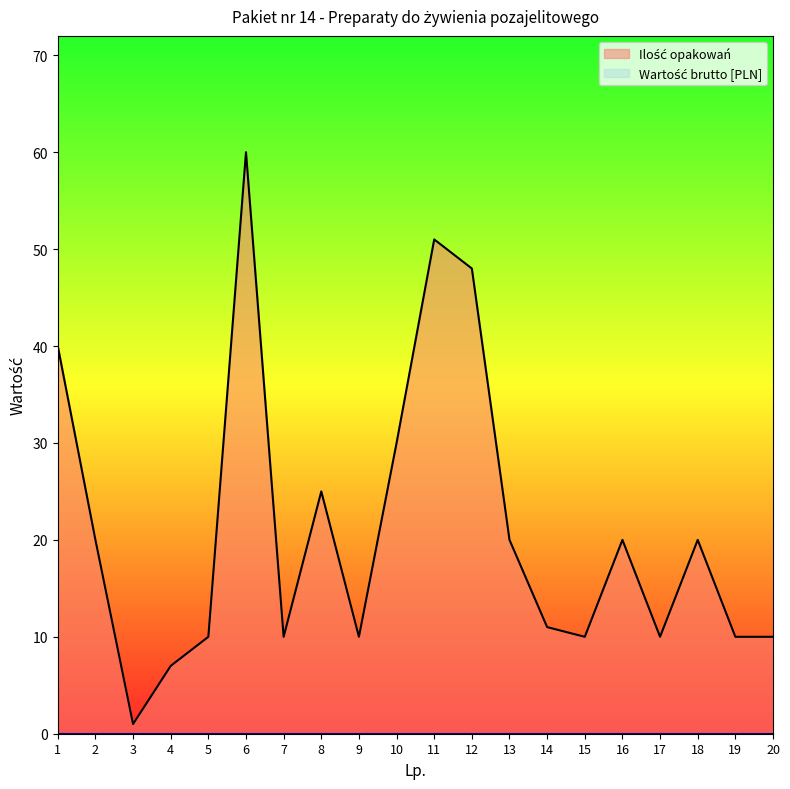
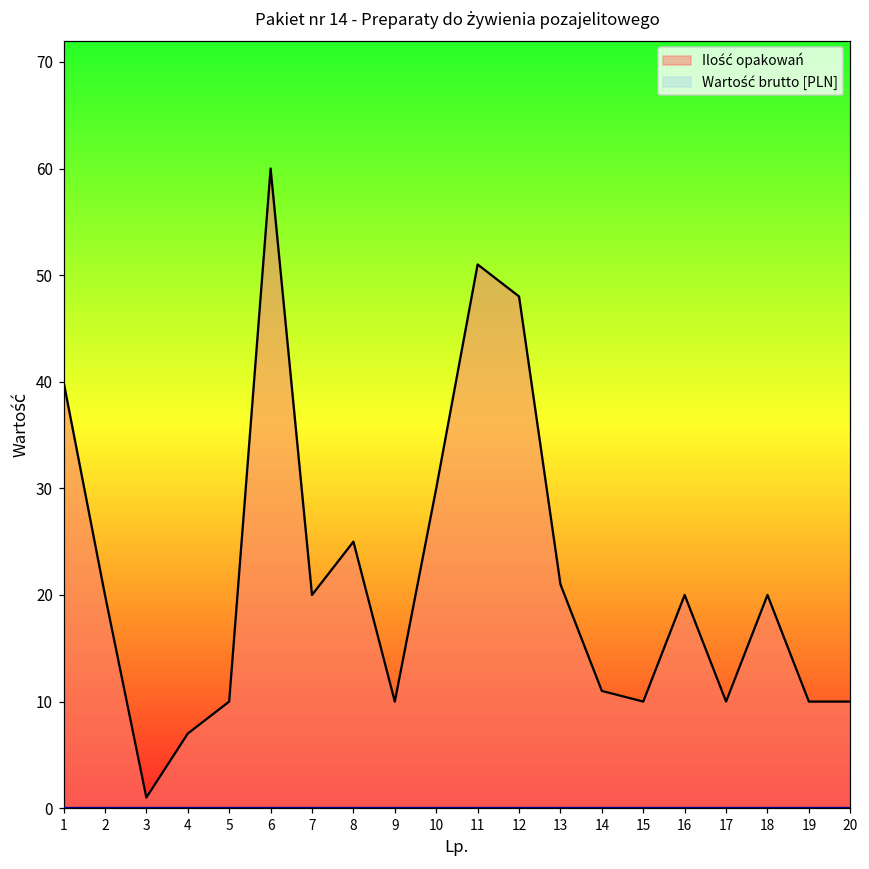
Ilość opakowań, 7: 10 -> 20
Ilość opakowań, 13: 20 -> 21
